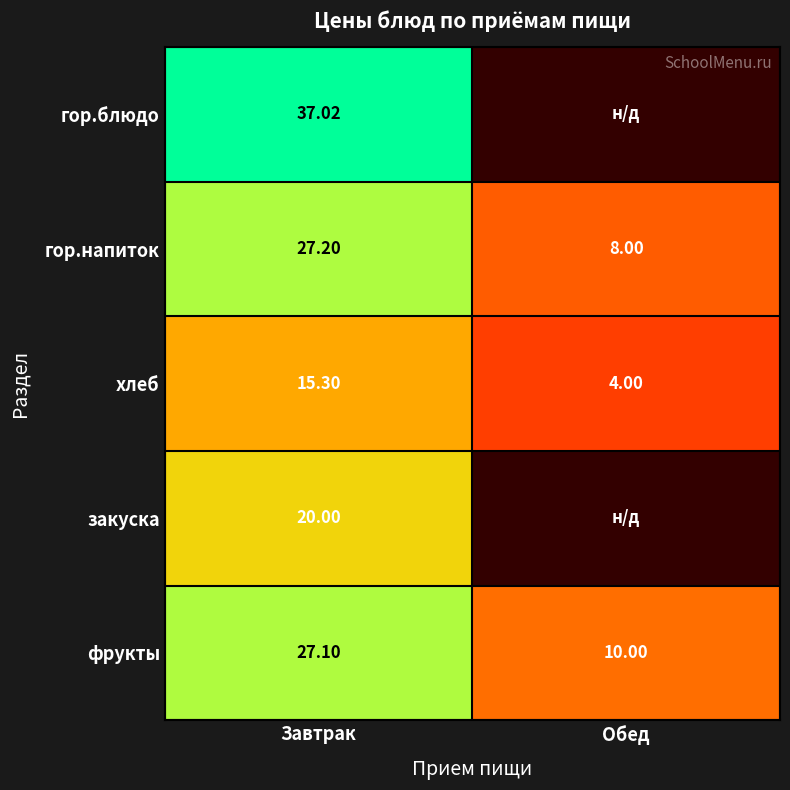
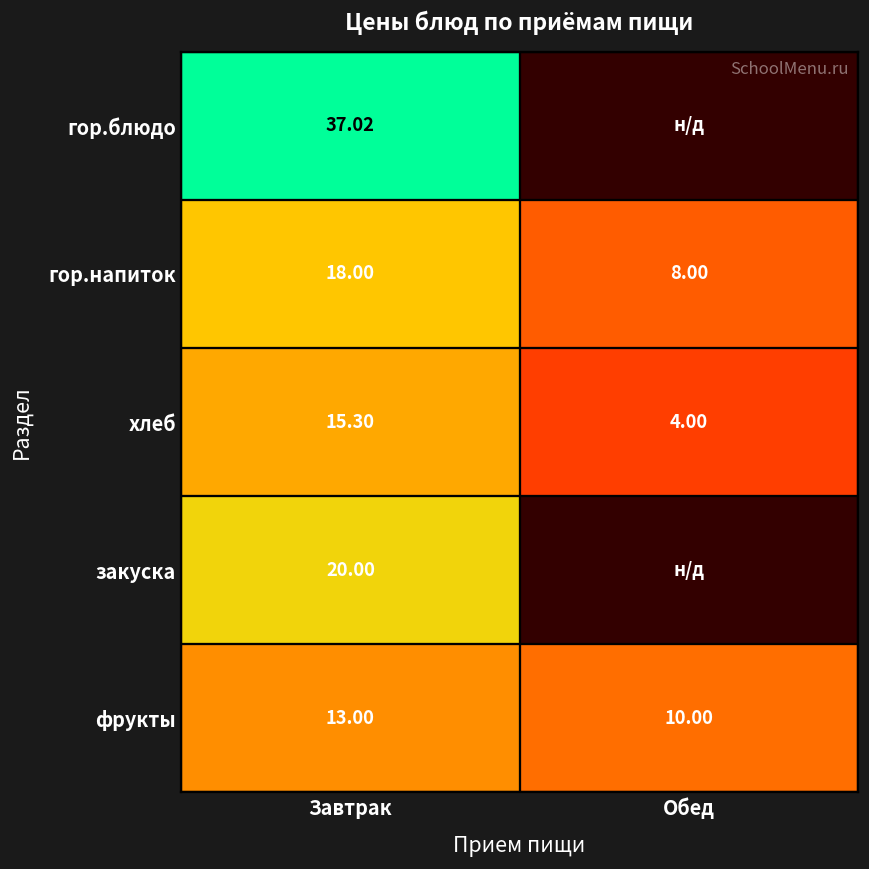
гор.напиток, Завтрак: 27.20 -> 18.00
фрукты, Завтрак: 27.10 -> 13.00
